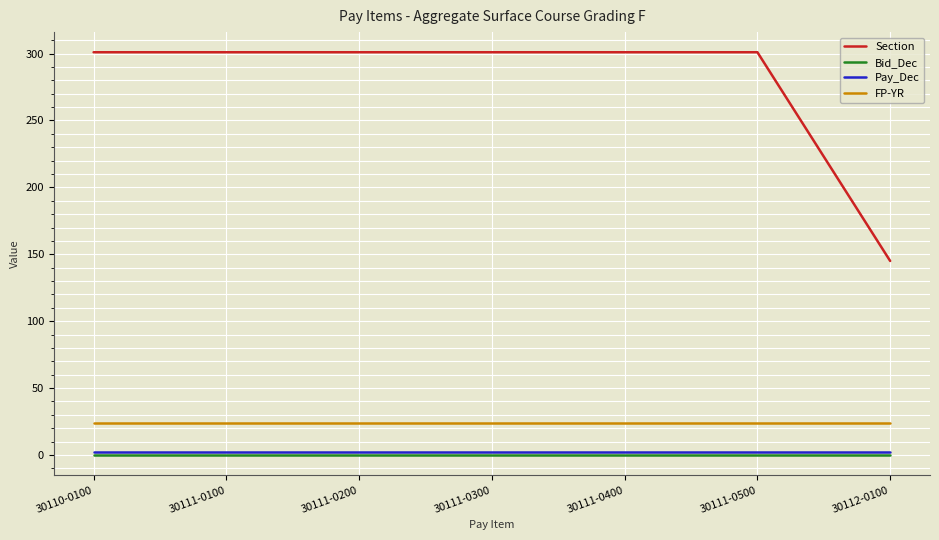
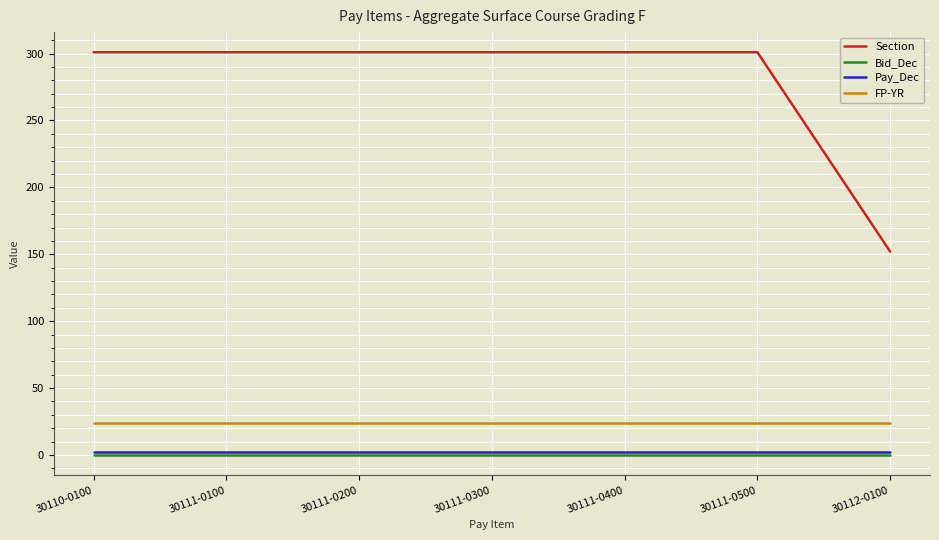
Section, 30112-0100: 145 -> 152
